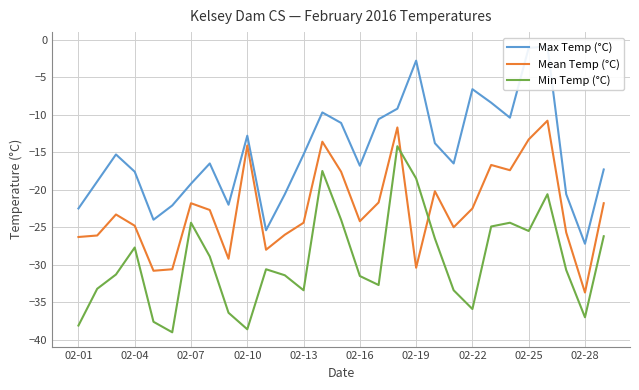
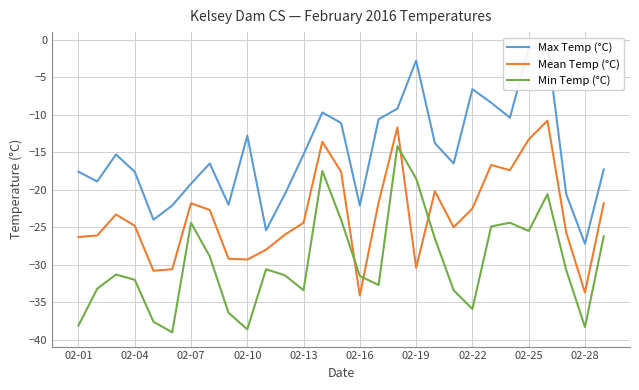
Max Temp (°C), 02-01: -23 -> -18
Min Temp (°C), 02-04: -28 -> -32
Mean Temp (°C), 02-10: -14 -> -29
Max Temp (°C), 02-16: -17 -> -22
Mean Temp (°C), 02-16: -24 -> -34
Min Temp (°C), 02-28: -37 -> -38
